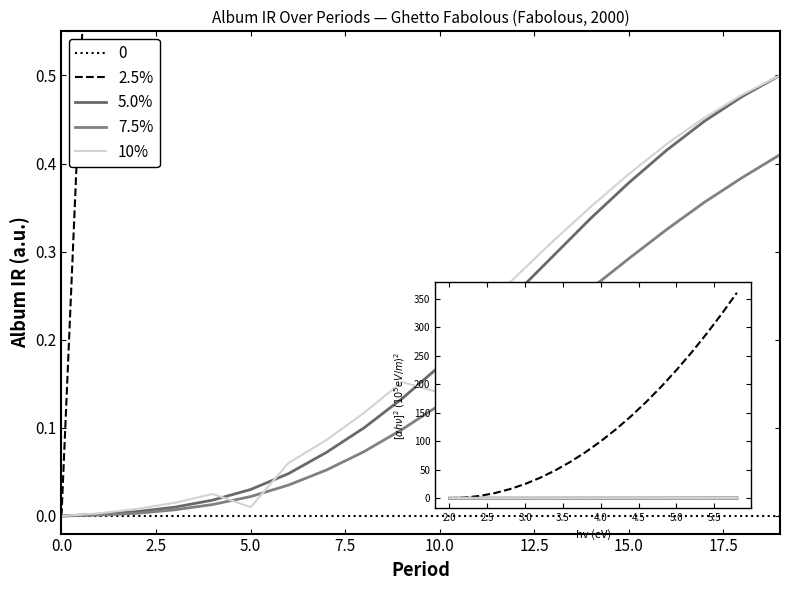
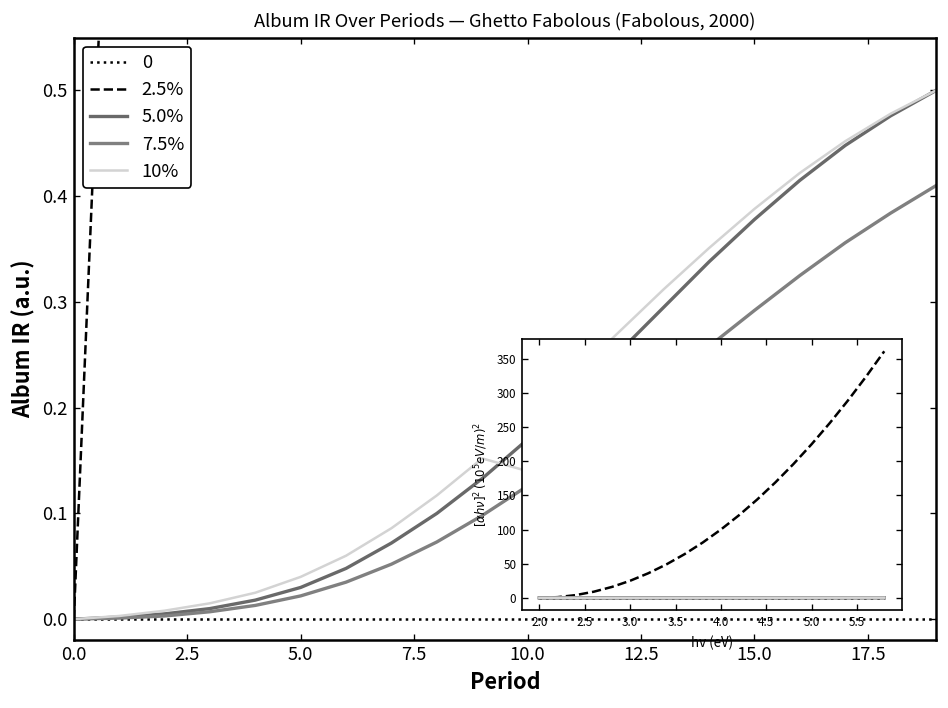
10%, 5.0: 0.01 -> 0.04
